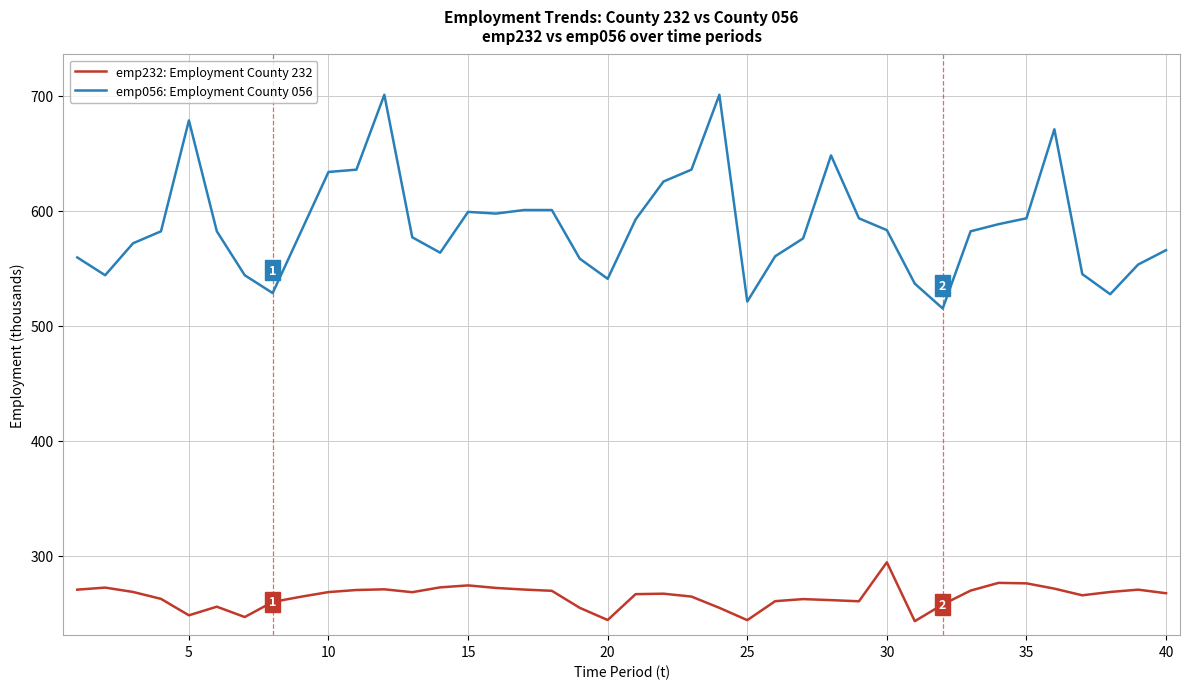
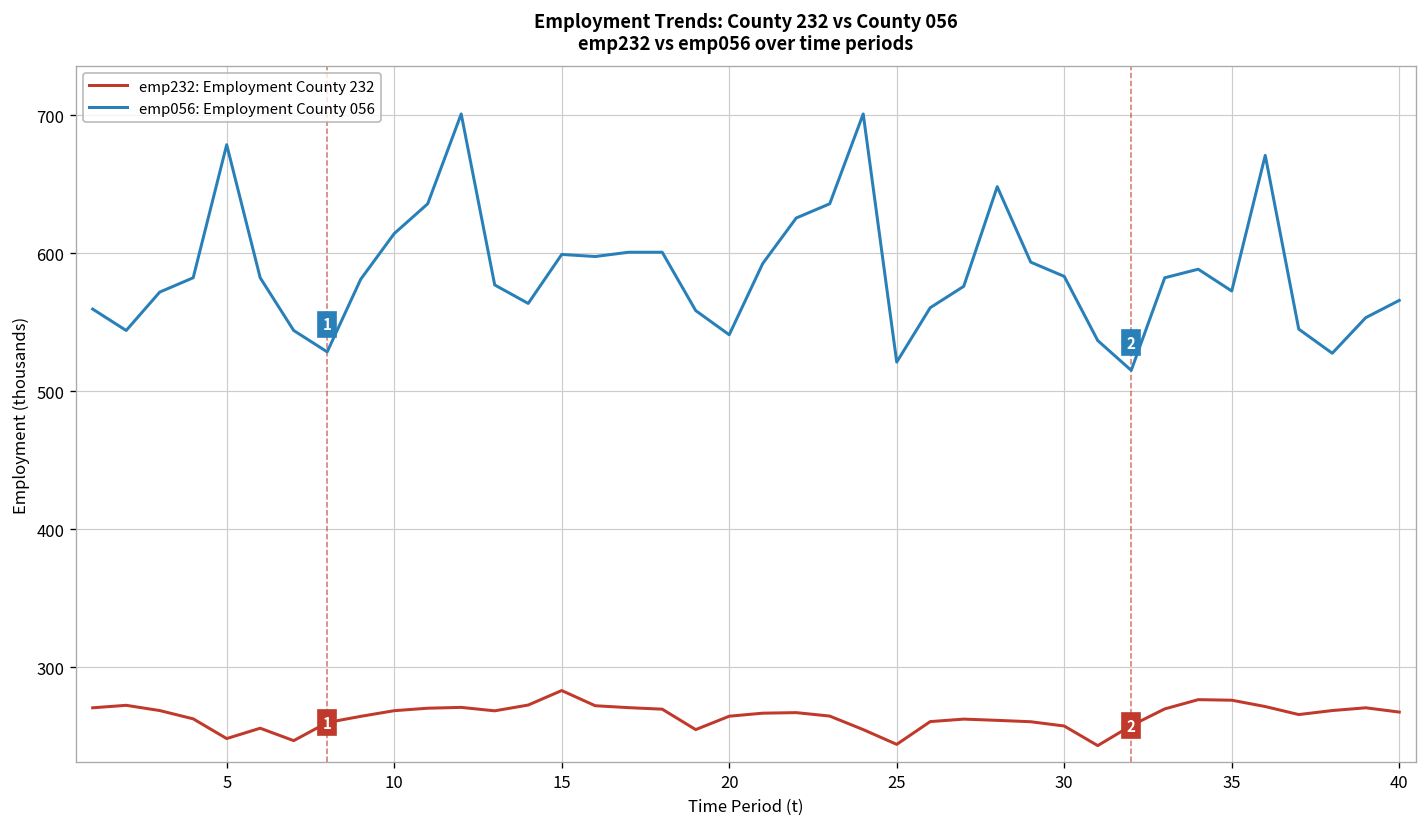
emp056: Employment County 056, 10: 634 -> 614
emp232: Employment County 232, 15: 274 -> 283
emp232: Employment County 232, 20: 244 -> 265
emp232: Employment County 232, 30: 294 -> 257
emp056: Employment County 056, 35: 594 -> 573
